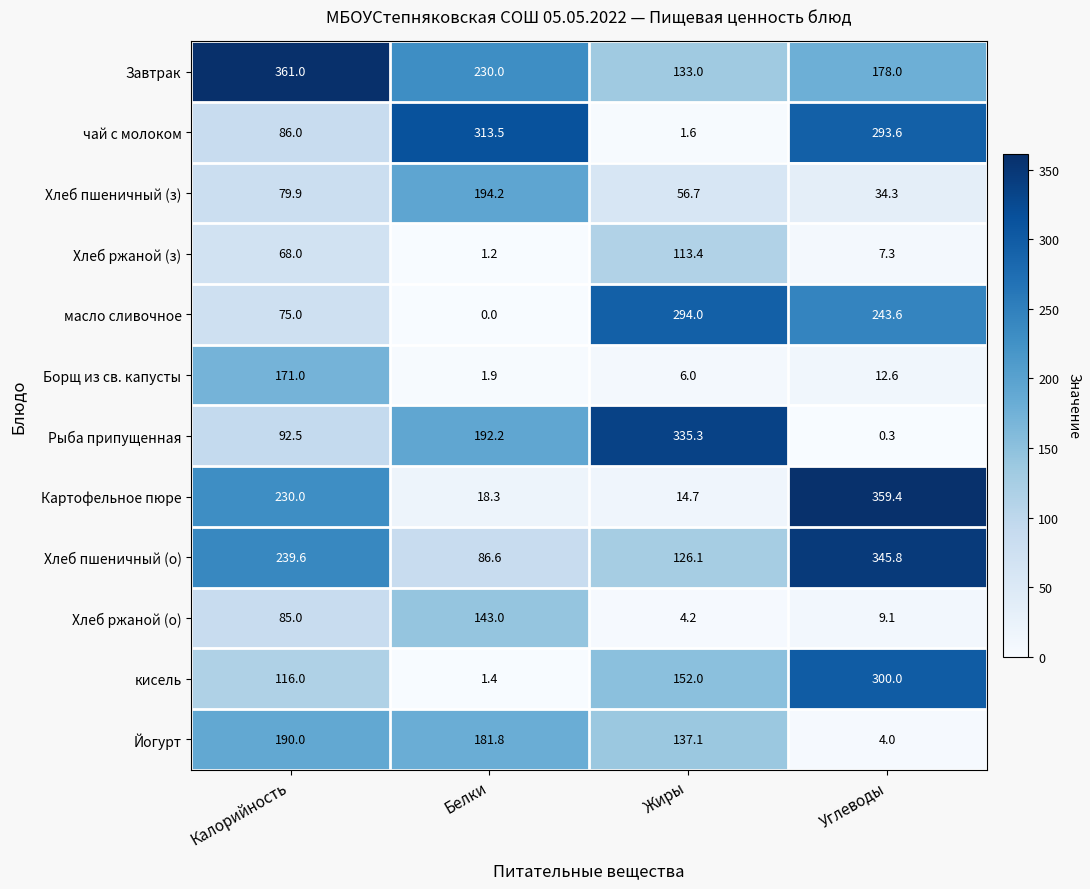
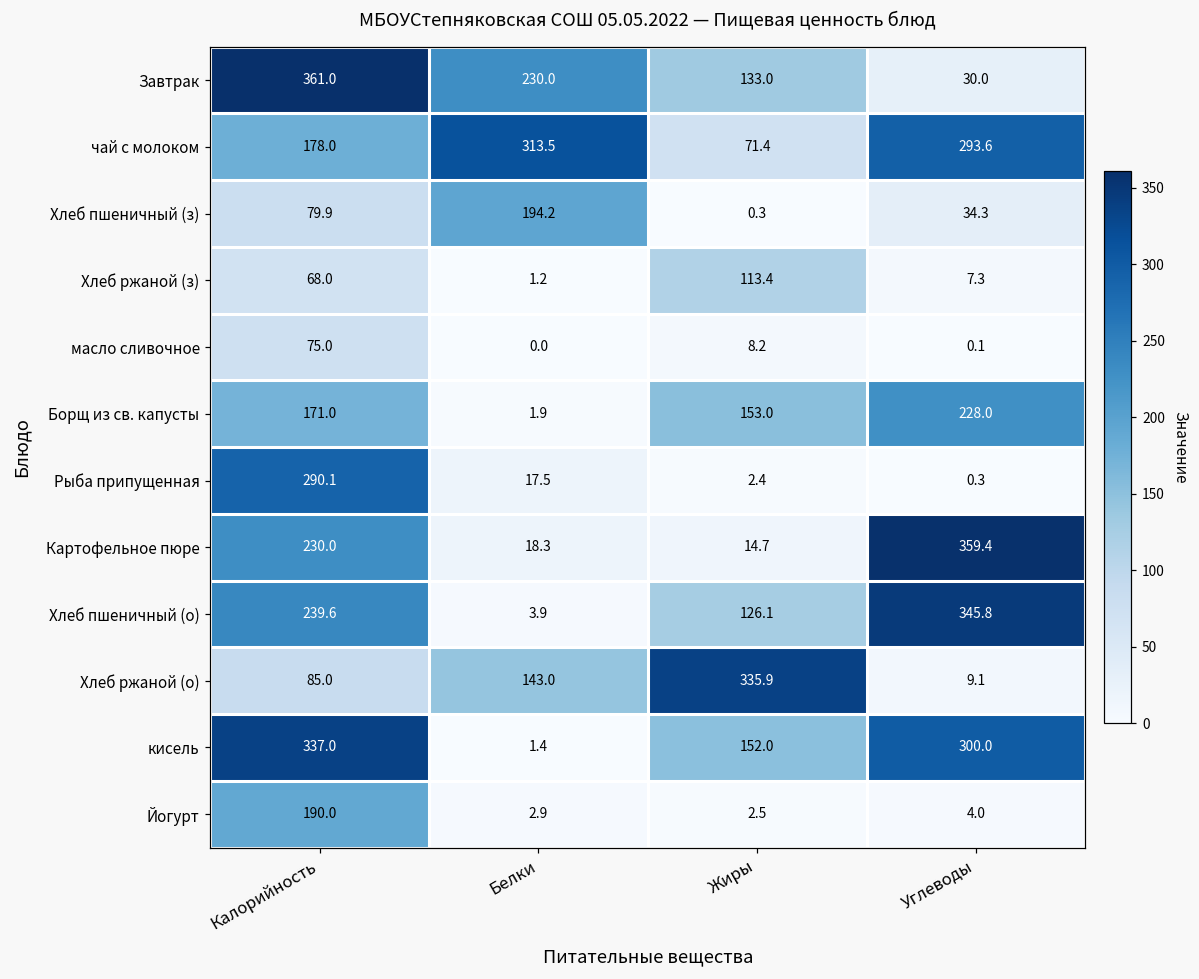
Завтрак, Углеводы: 178.0 -> 30.0
чай с молоком, Калорийность: 86.0 -> 178.0
чай с молоком, Жиры: 1.6 -> 71.4
Хлеб пшеничный (з), Жиры: 56.7 -> 0.3
масло сливочное, Жиры: 294.0 -> 8.2
масло сливочное, Углеводы: 243.6 -> 0.1
Борщ из св. капусты, Жиры: 6.0 -> 153.0
Борщ из св. капусты, Углеводы: 12.6 -> 228.0
Рыба припущенная, Калорийность: 92.5 -> 290.1
Рыба припущенная, Белки: 192.2 -> 17.5
Рыба припущенная, Жиры: 335.3 -> 2.4
Хлеб пшеничный (о), Белки: 86.6 -> 3.9
Хлеб ржаной (о), Жиры: 4.2 -> 335.9
кисель, Калорийность: 116.0 -> 337.0
Йогурт, Белки: 181.8 -> 2.9
Йогурт, Жиры: 137.1 -> 2.5
